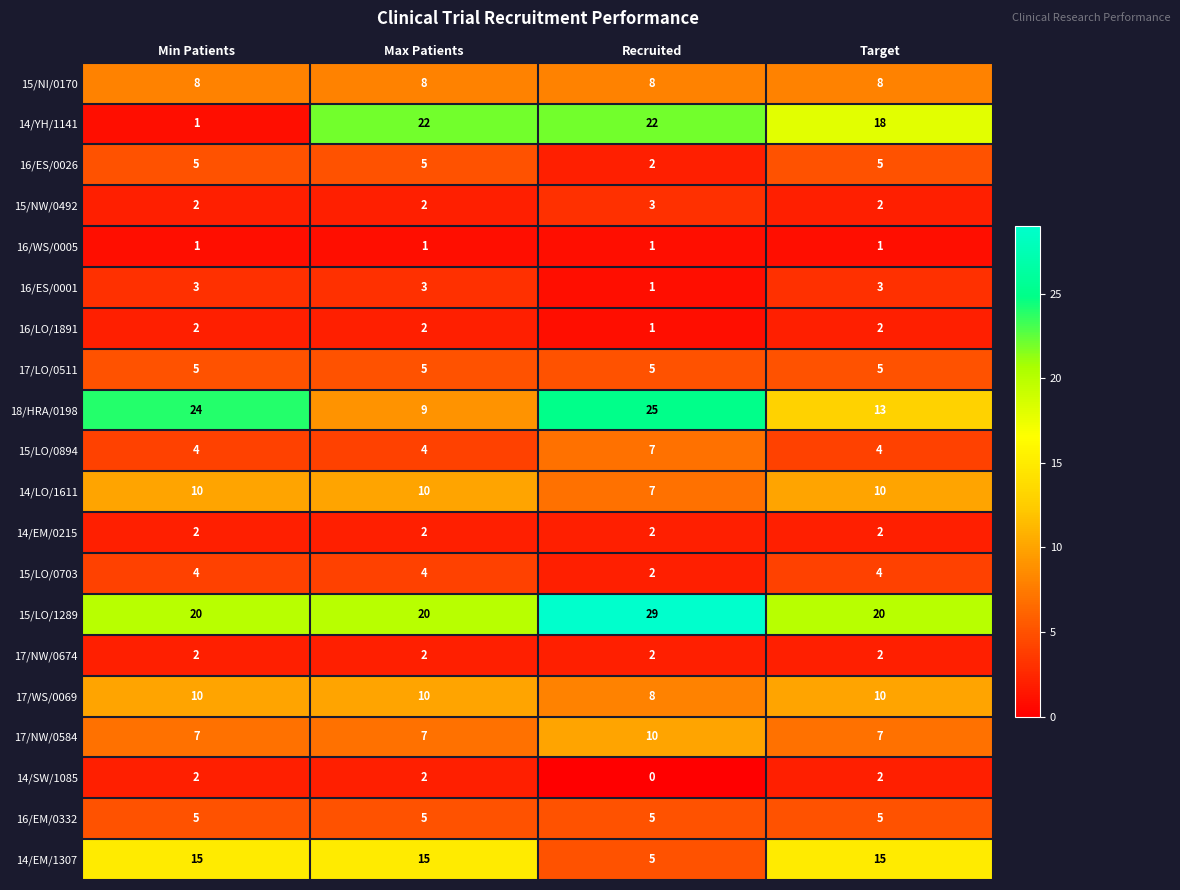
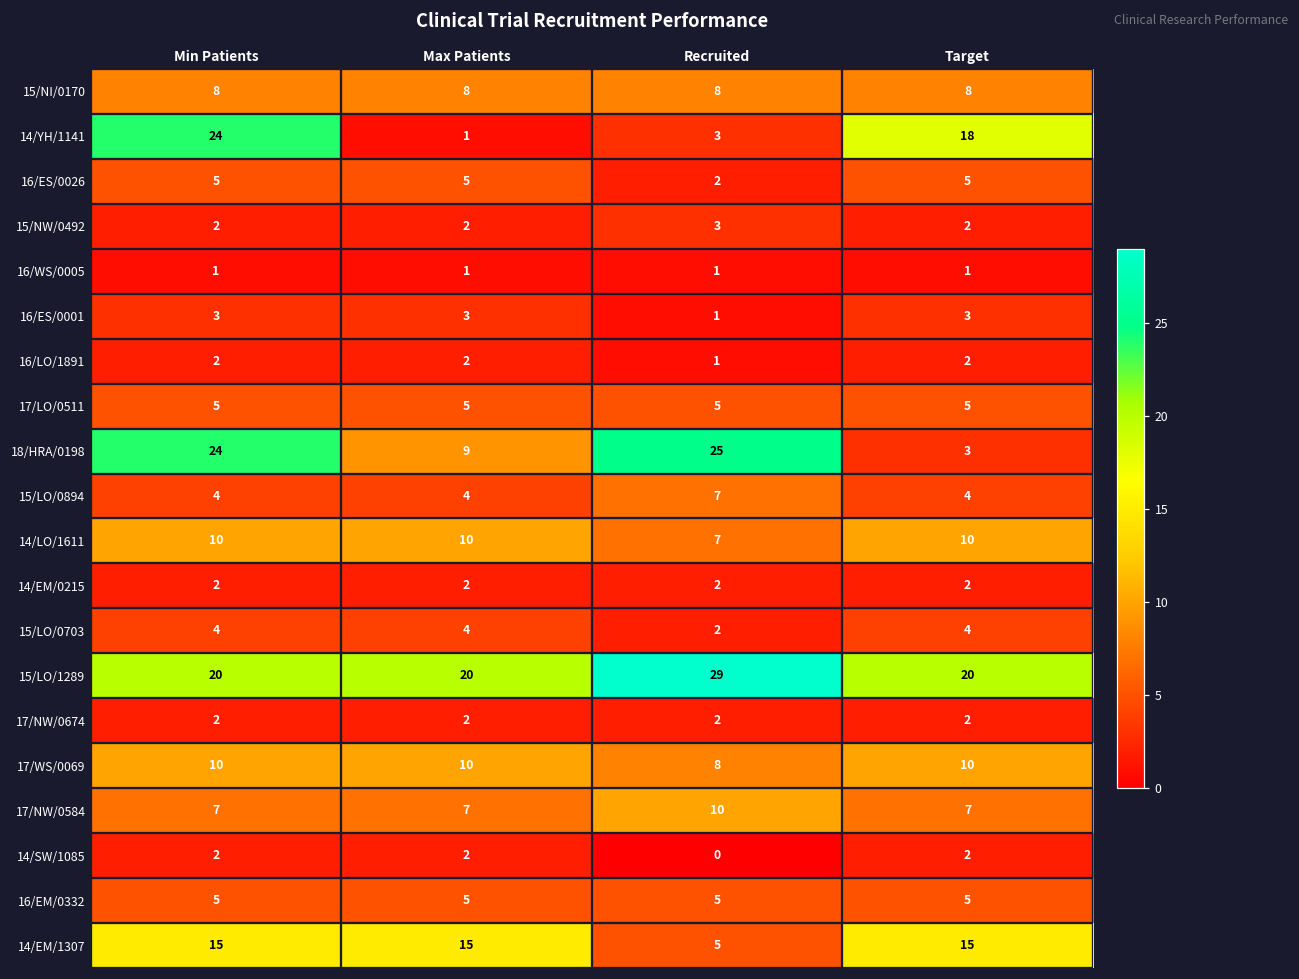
14/YH/1141, Min Patients: 1 -> 24
14/YH/1141, Max Patients: 22 -> 1
14/YH/1141, Recruited: 22 -> 3
18/HRA/0198, Target: 13 -> 3
